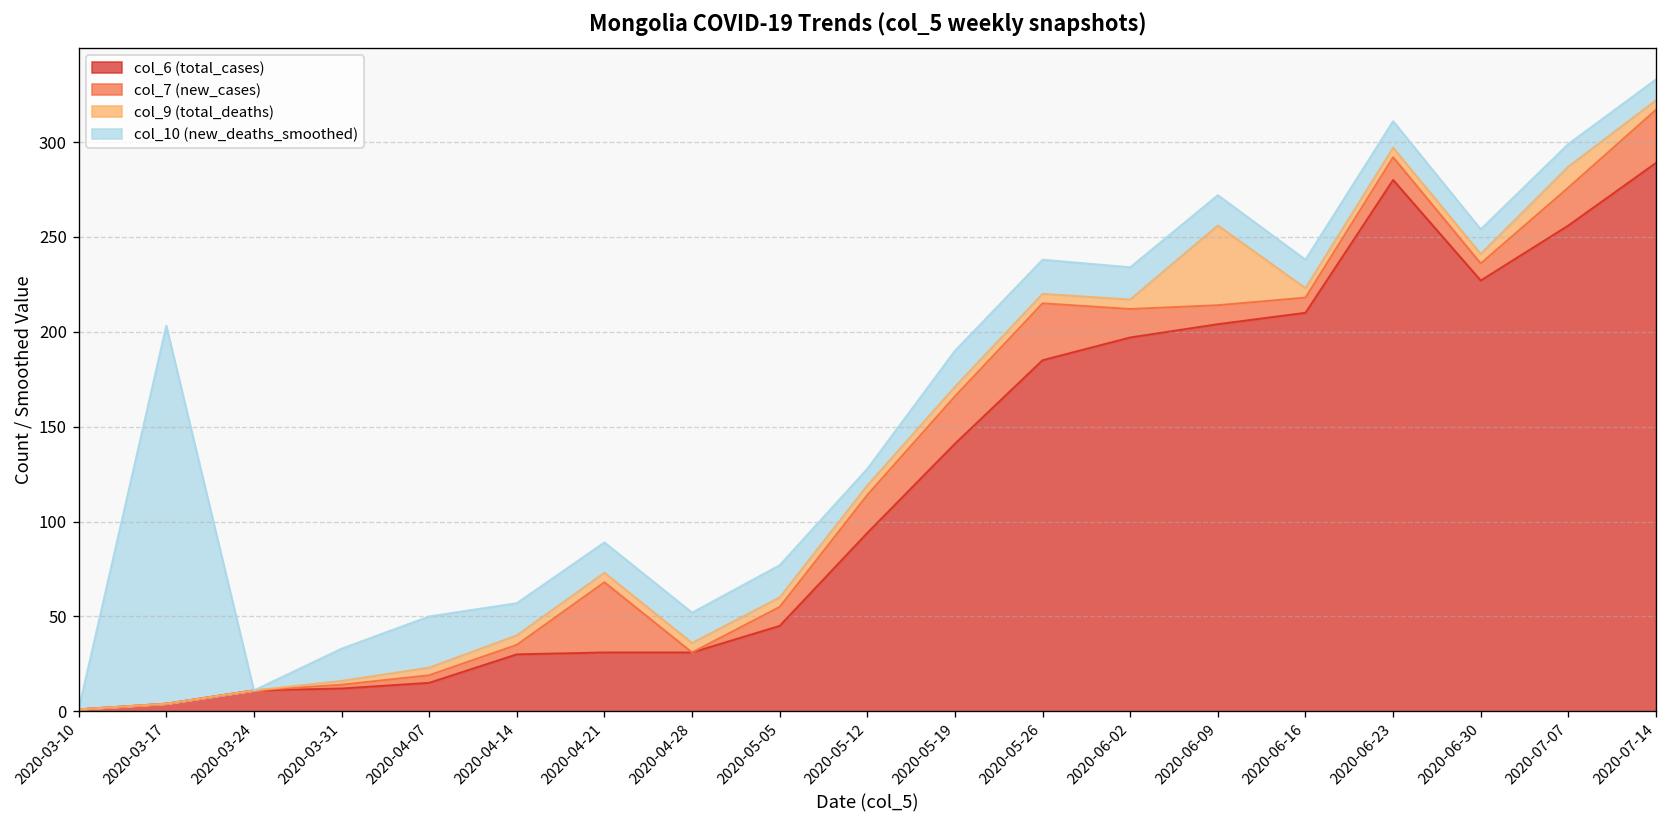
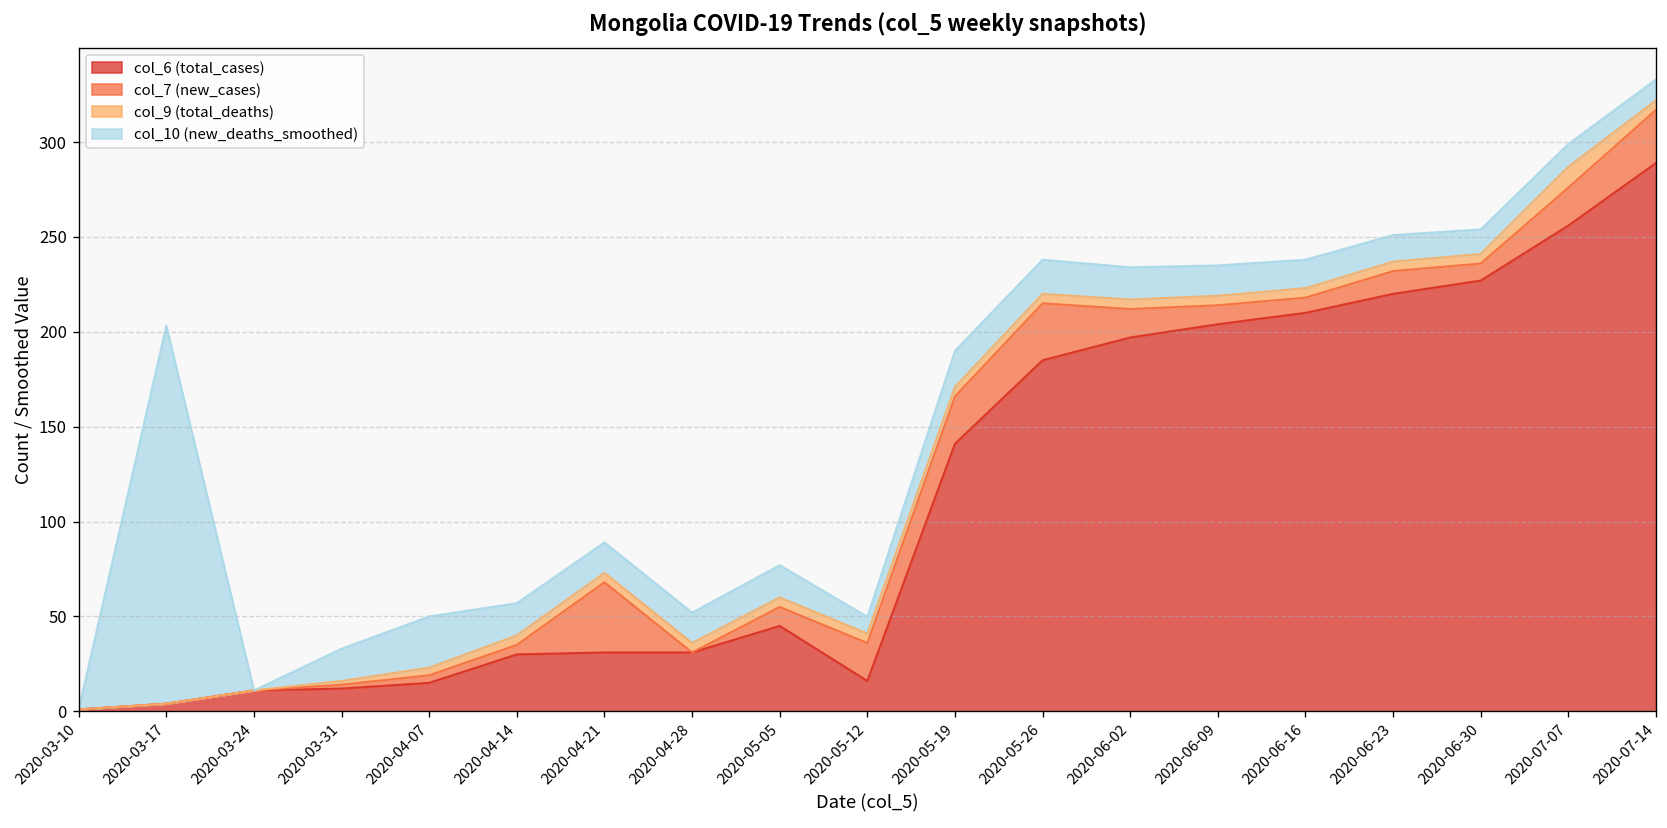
col_6 (total_cases), 2020-05-12: 94 -> 16
col_9 (total_deaths), 2020-06-09: 42 -> 5
col_6 (total_cases), 2020-06-23: 280 -> 220
